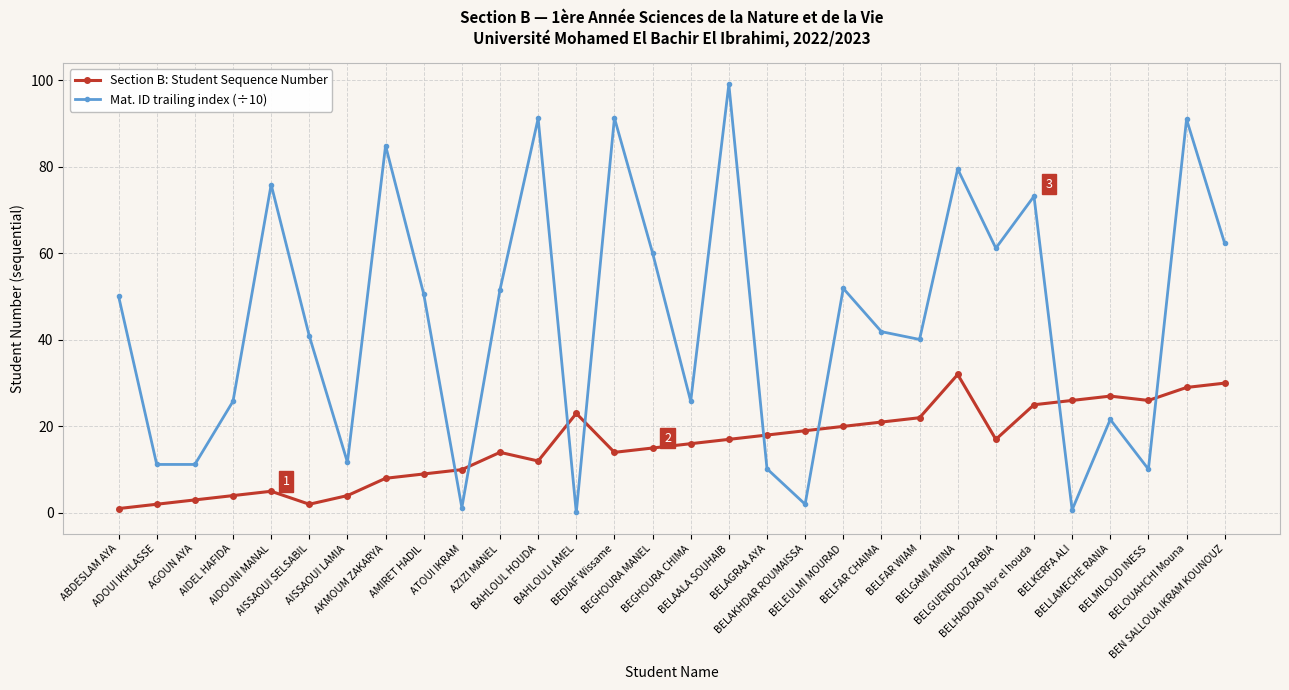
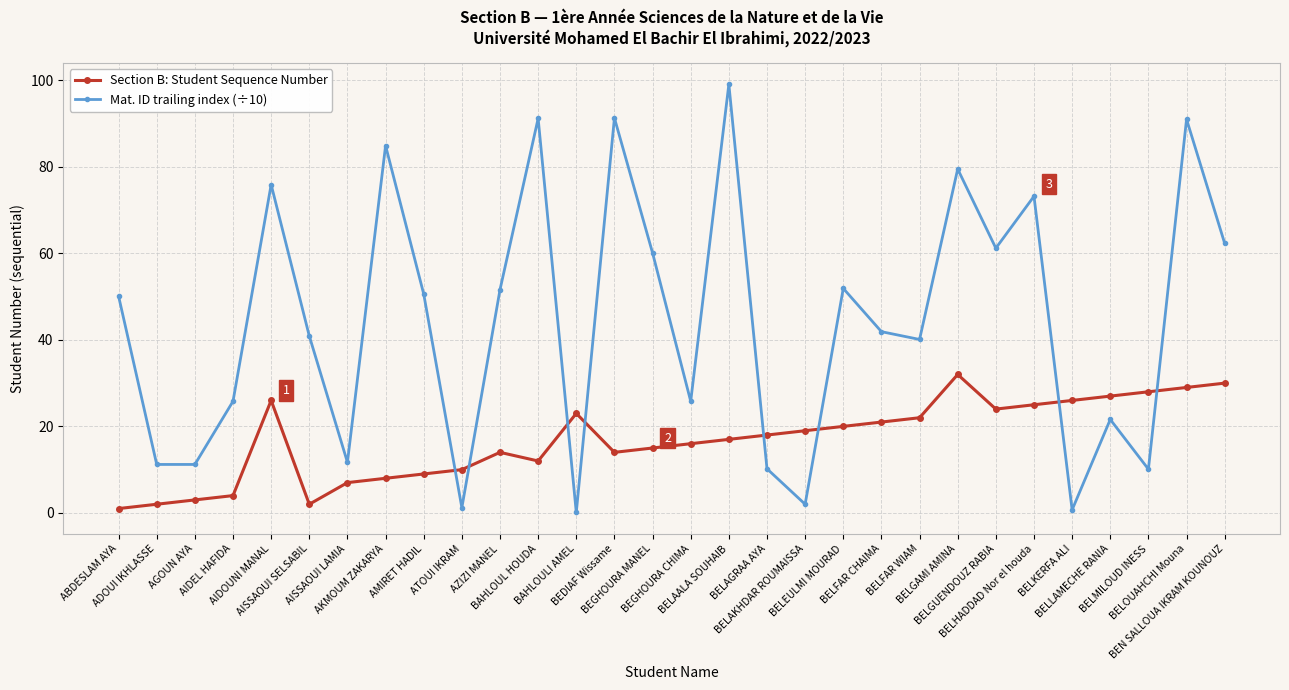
Section B: Student Sequence Number, AIDOUNI MANAL: 5 -> 26
Section B: Student Sequence Number, AISSAOUI LAMIA: 4 -> 7
Section B: Student Sequence Number, BELGUENDOUZ RABIA: 17 -> 24
Section B: Student Sequence Number, BELMILOUD INESS: 26 -> 28
